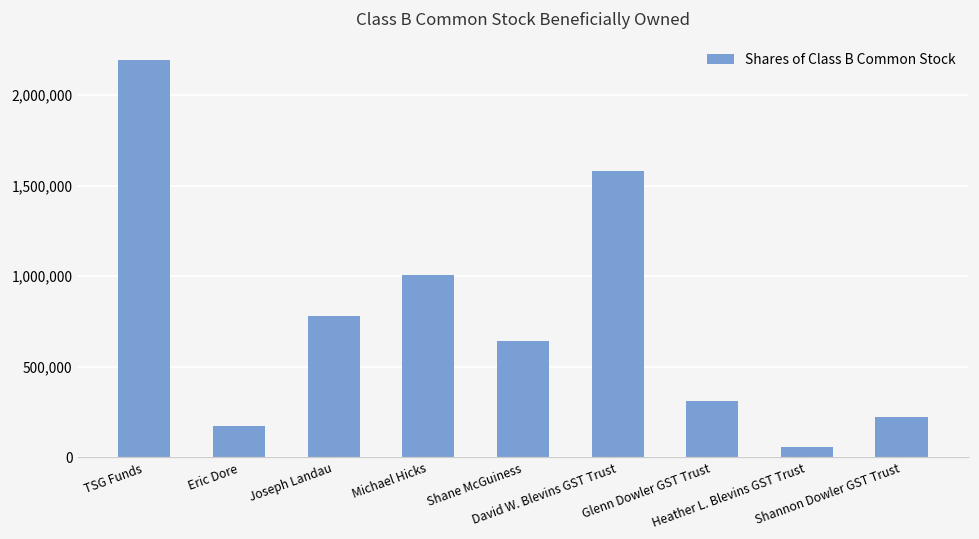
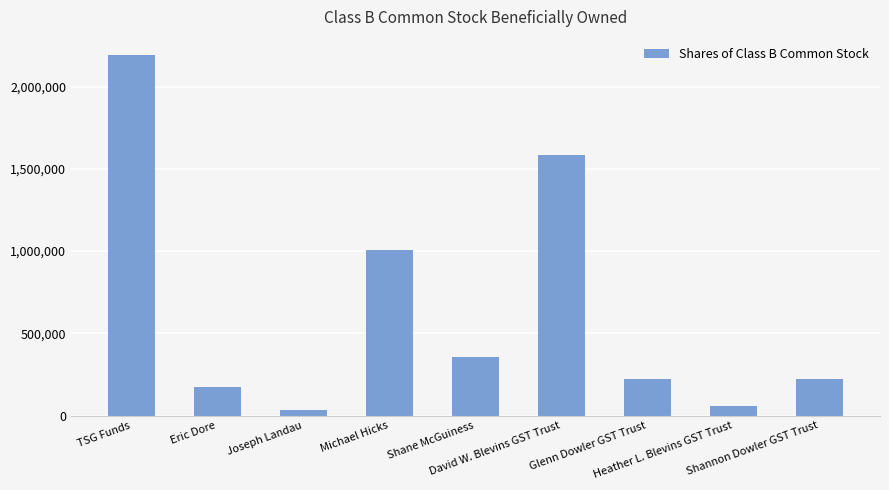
Joseph Landau: 780,000 -> 30,000
Shane McGuiness: 640,000 -> 360,000
Glenn Dowler GST Trust: 310,000 -> 220,000
